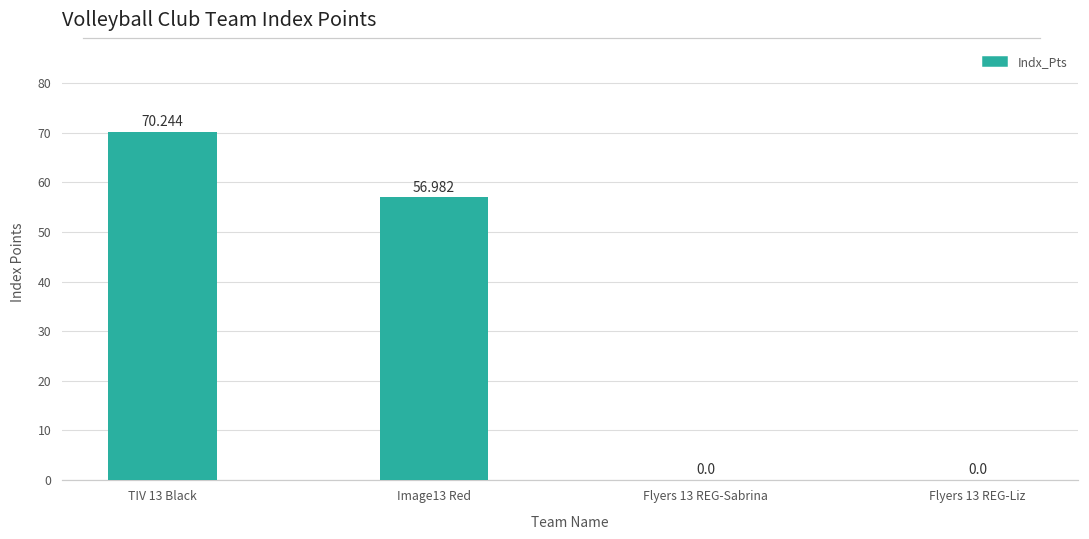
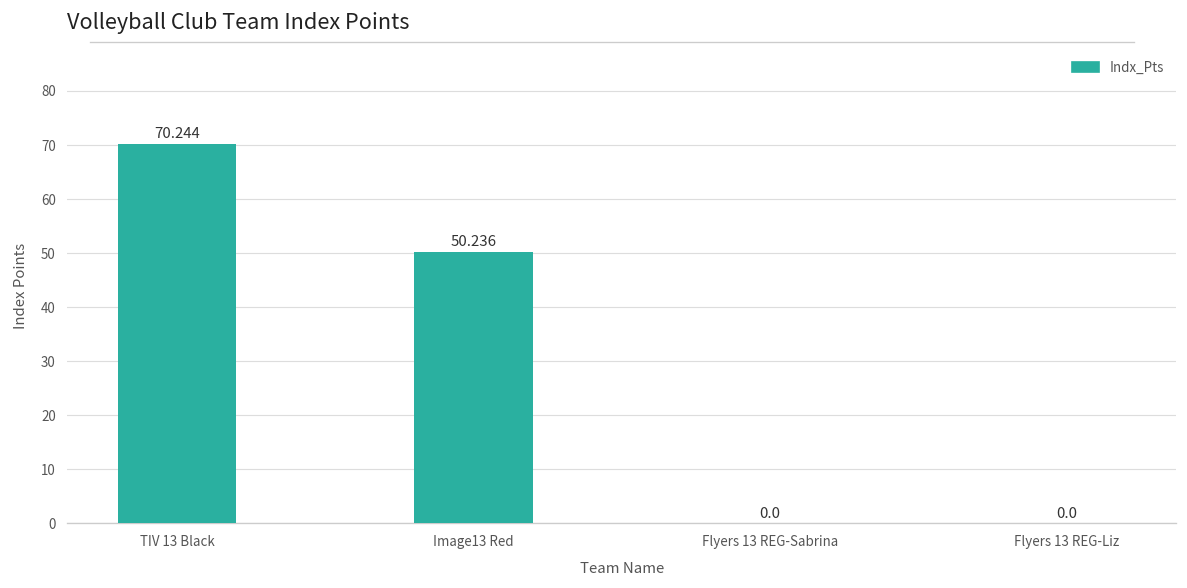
Image13 Red: 56.982 -> 50.236
